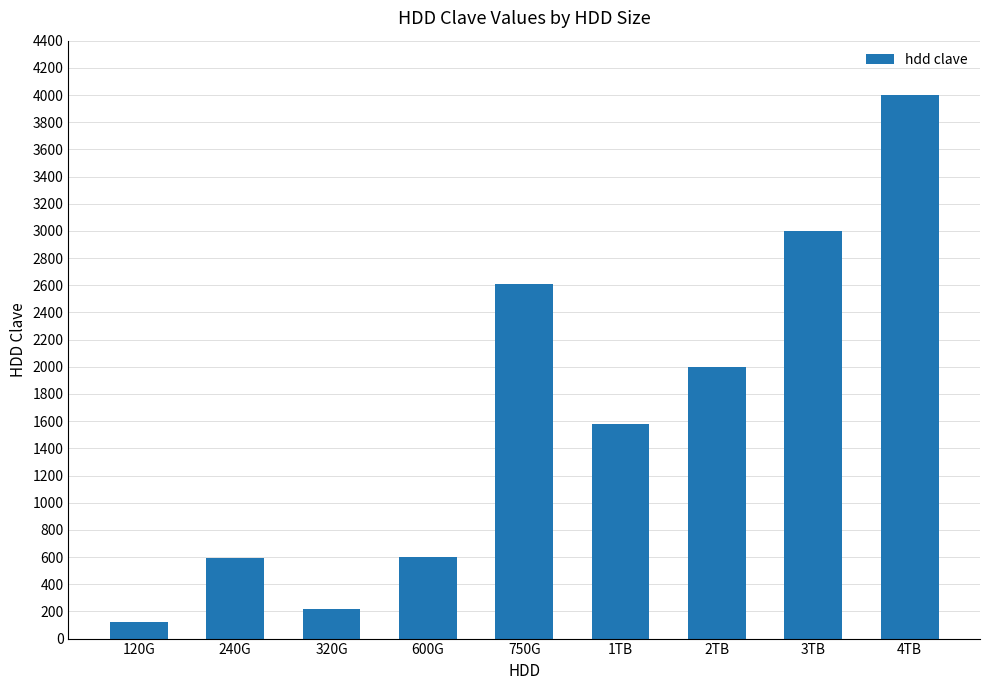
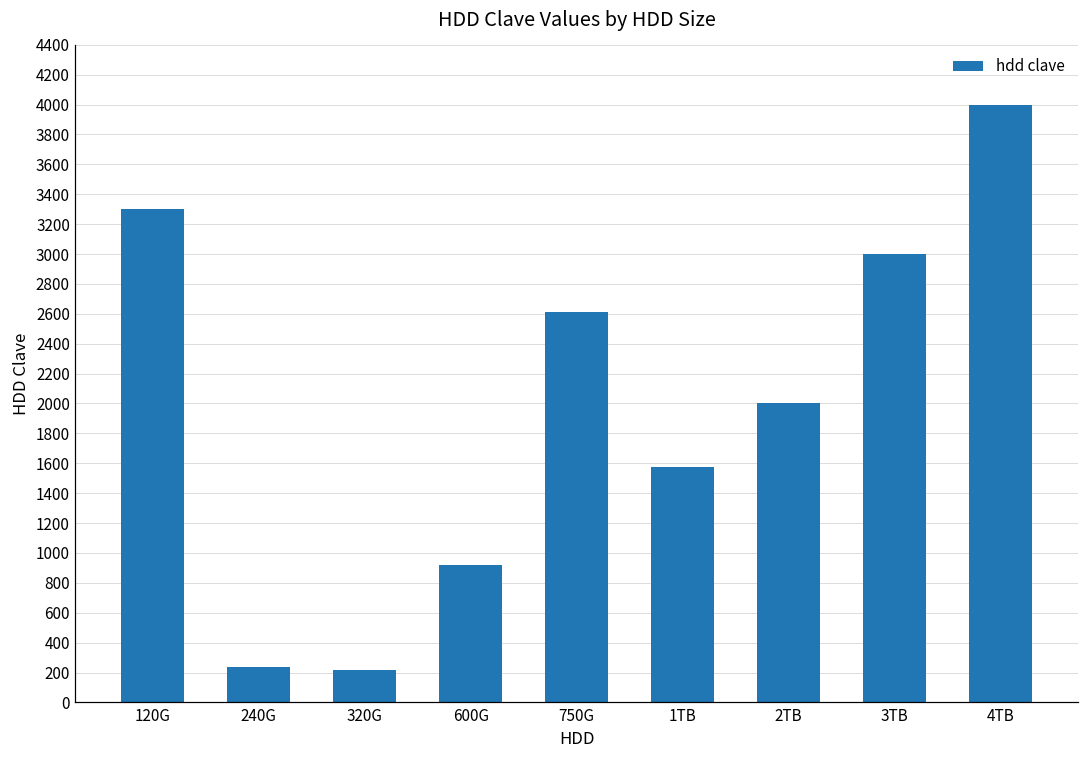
120G: 120 -> 3300
240G: 590 -> 240
600G: 600 -> 920
